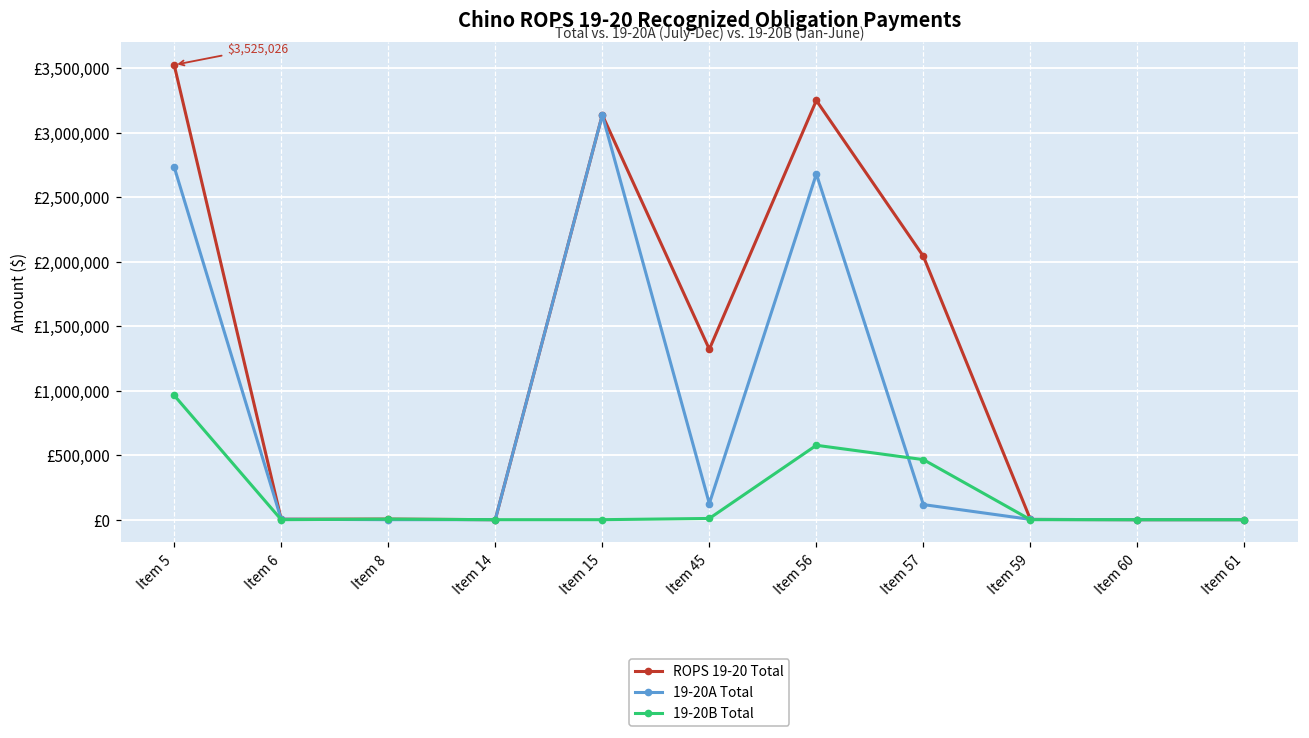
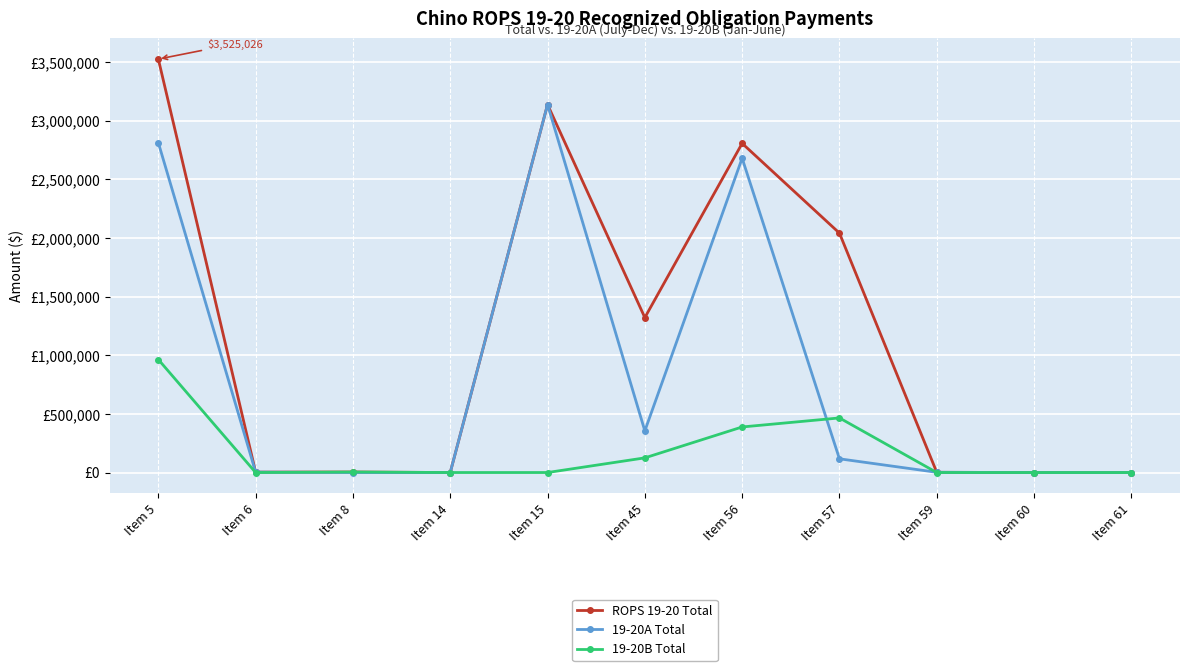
19-20A Total, Item 5: £2,730,000 -> £2,810,000
19-20A Total, Item 45: £130,000 -> £360,000
19-20B Total, Item 45: £10,000 -> £130,000
ROPS 19-20 Total, Item 56: £3,250,000 -> £2,810,000
19-20B Total, Item 56: £580,000 -> £390,000
